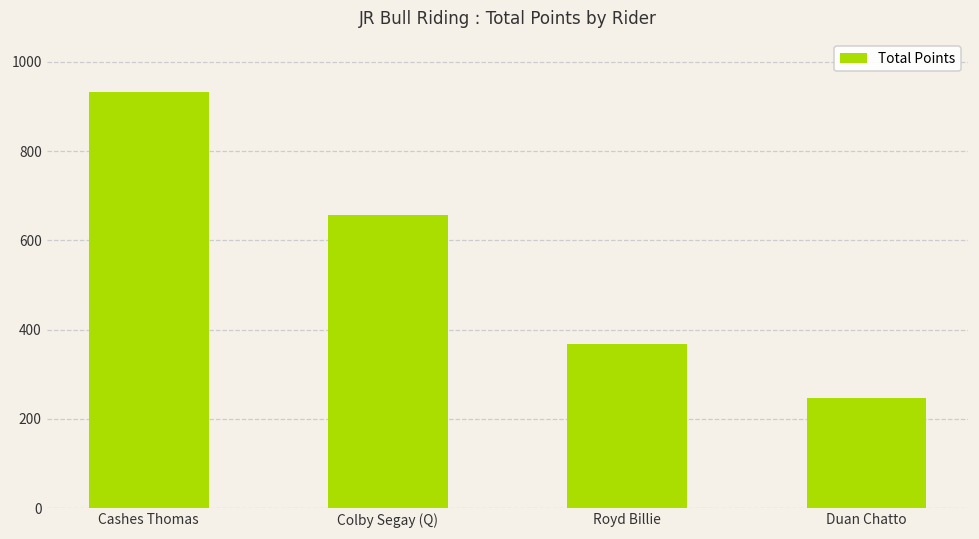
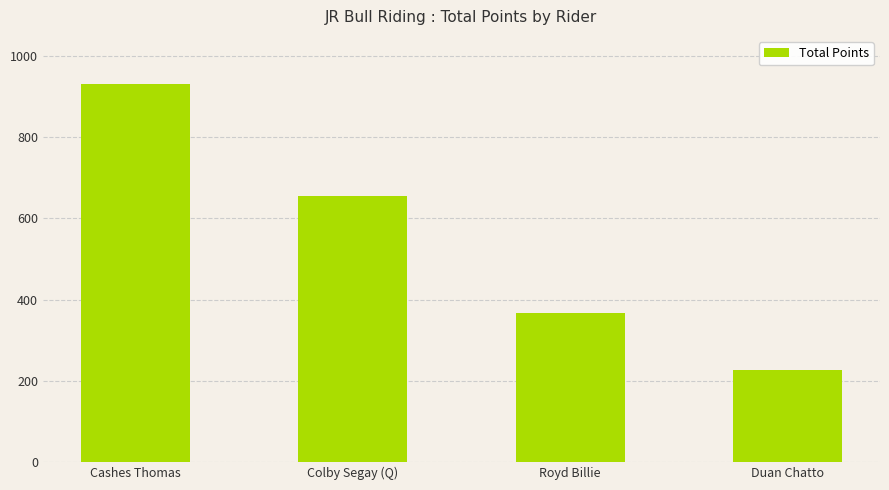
Duan Chatto: 250 -> 230
